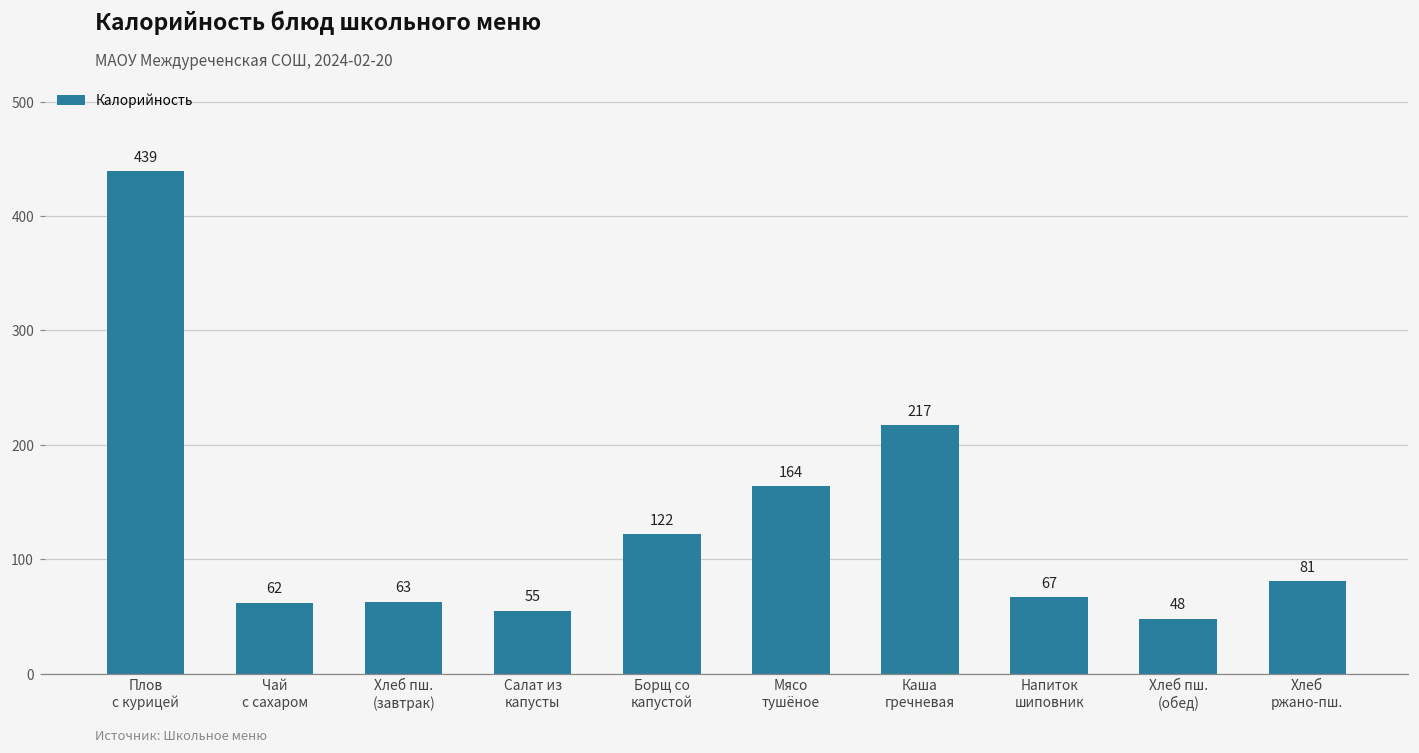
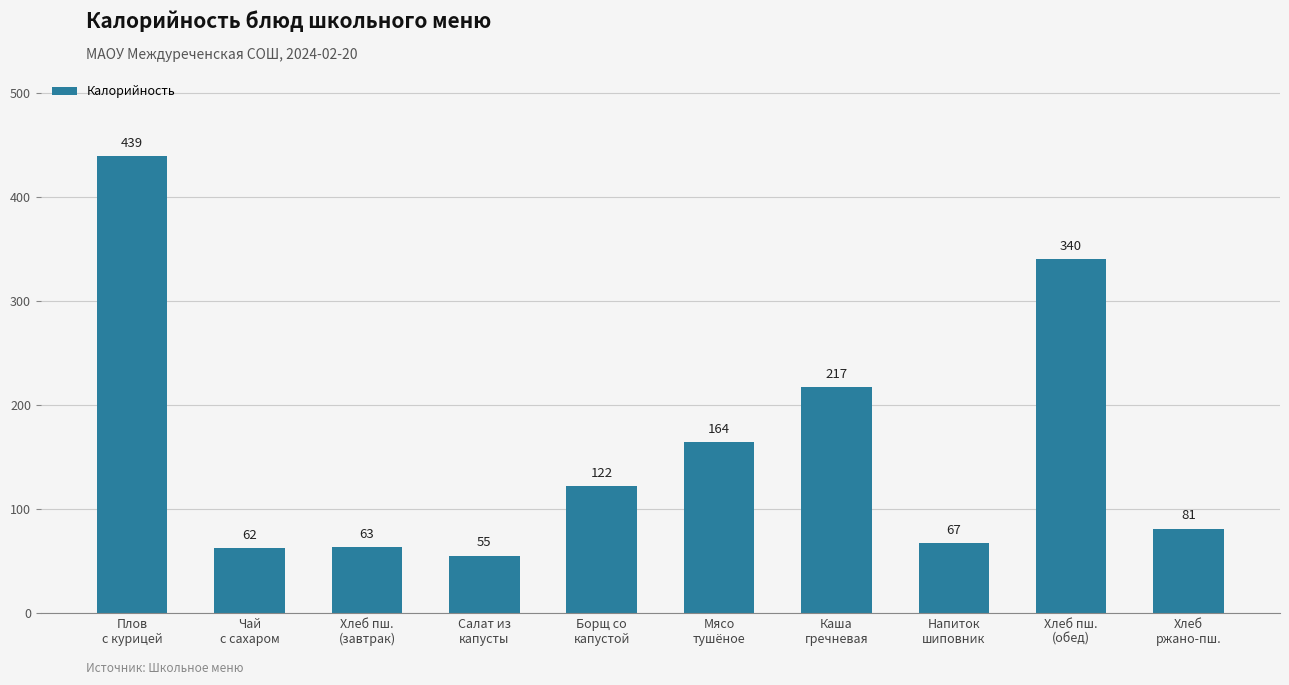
Хлеб пш. (обед): 48 -> 340
